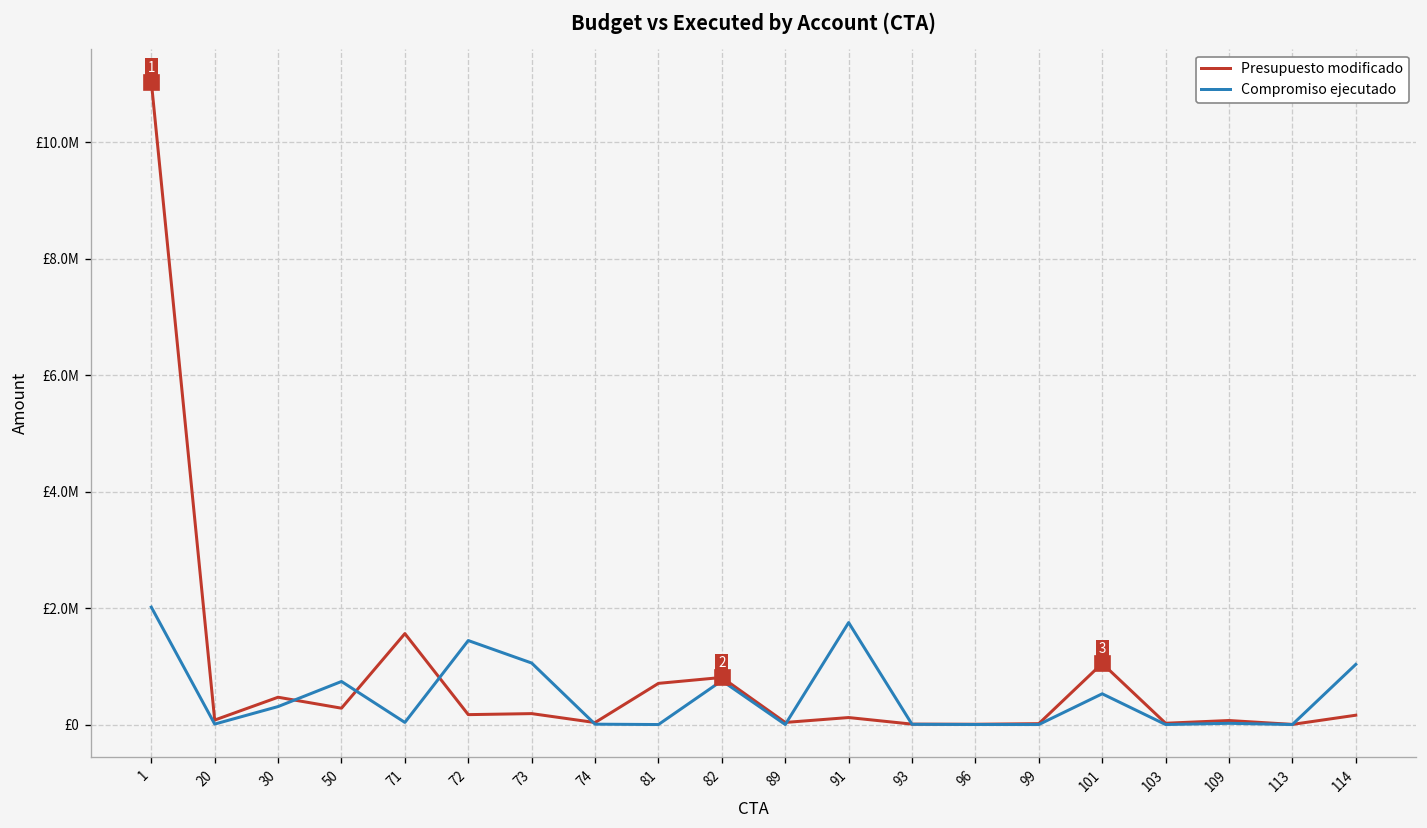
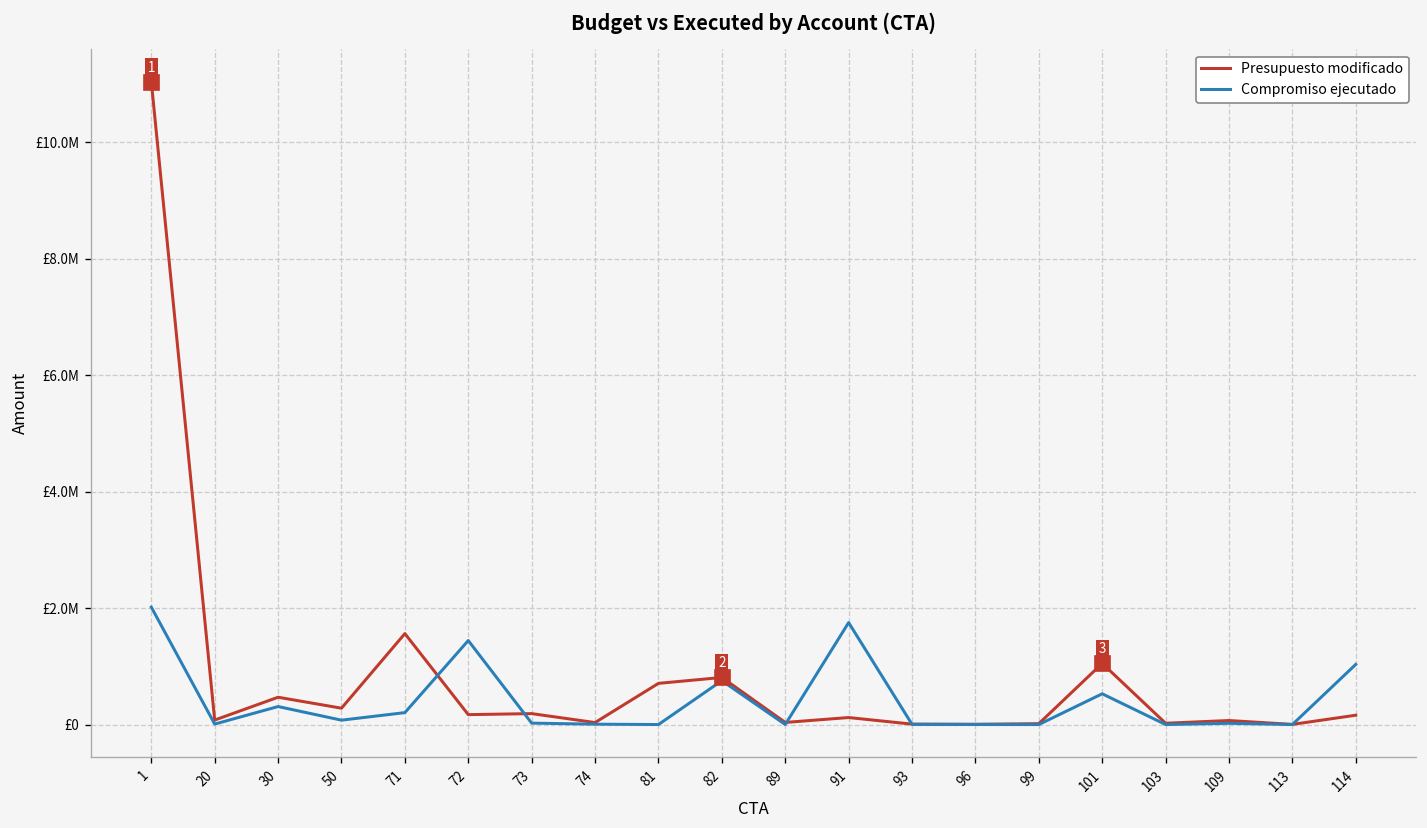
Compromiso ejecutado, 50: £700000 -> £100000
Compromiso ejecutado, 71: £0 -> £200000
Compromiso ejecutado, 73: £1100000 -> £0
